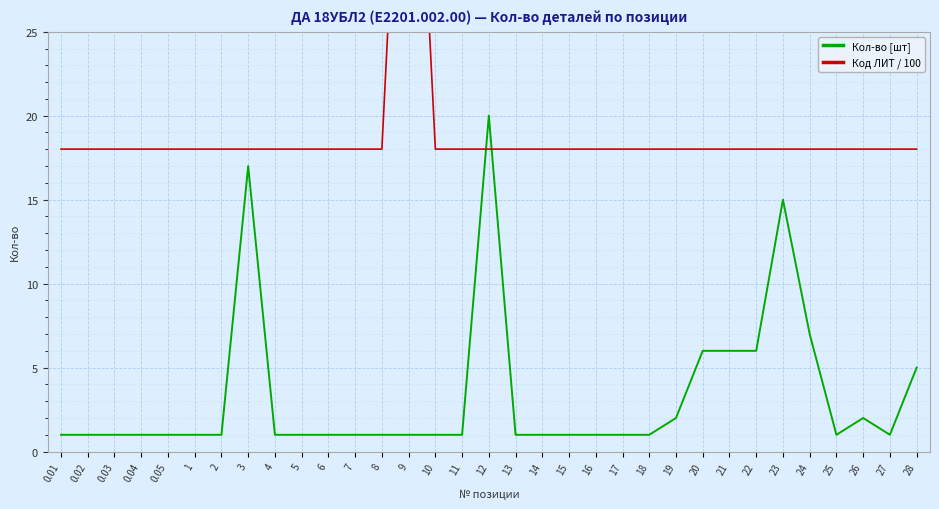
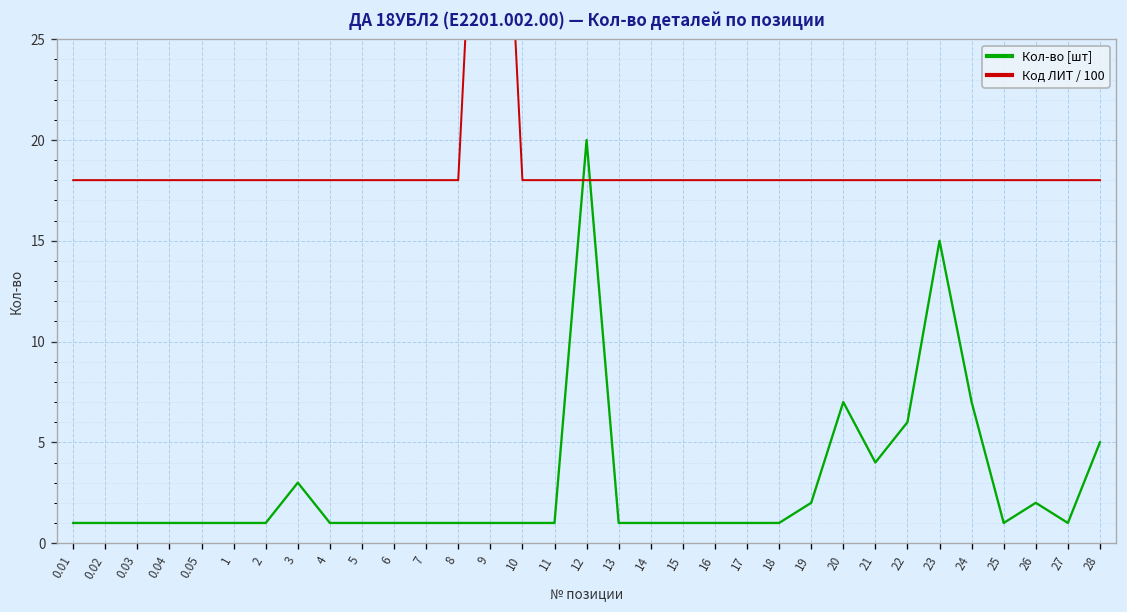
Кол-во [шт], 3: 17 -> 3
Кол-во [шт], 20: 6 -> 7
Кол-во [шт], 21: 6 -> 4
